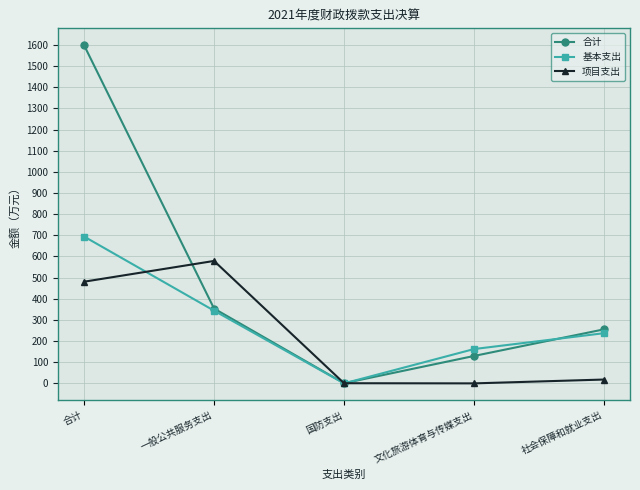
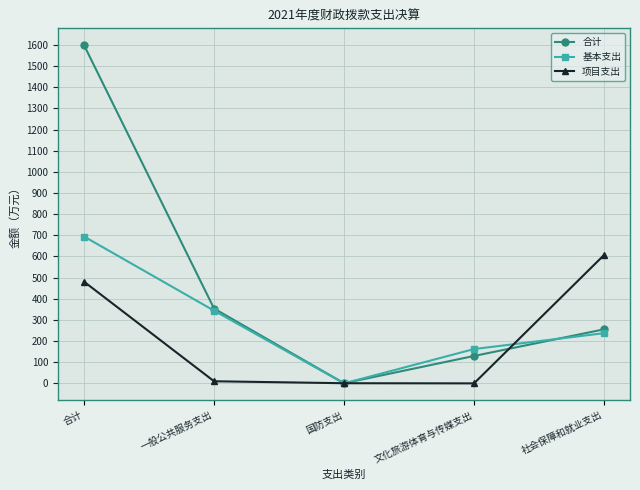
项目支出, 一般公共服务支出: 580 -> 10
项目支出, 社会保障和就业支出: 20 -> 610
